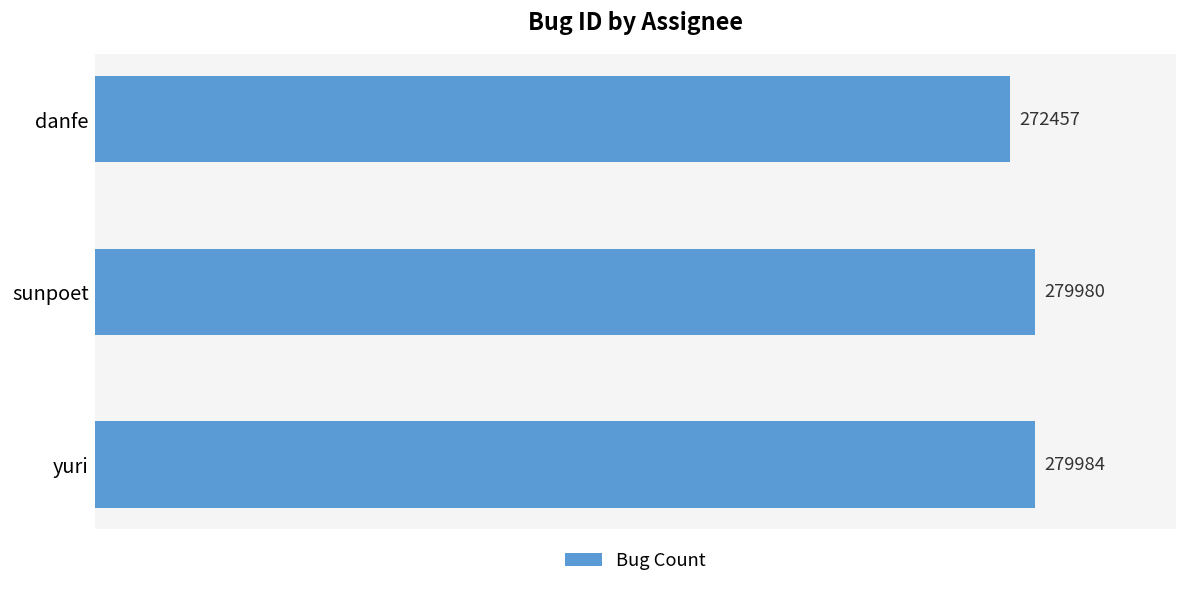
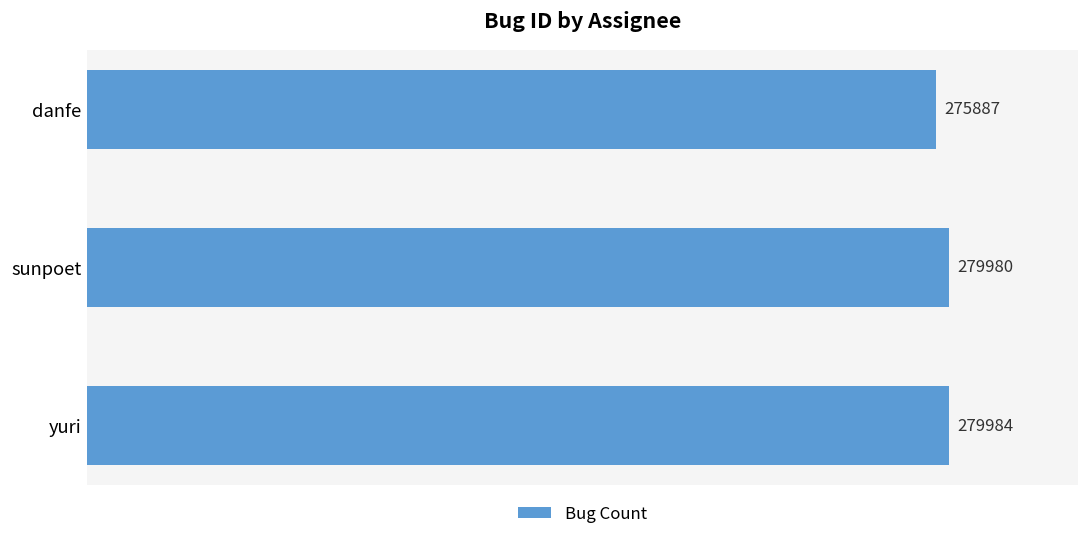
danfe: 272457 -> 275887
